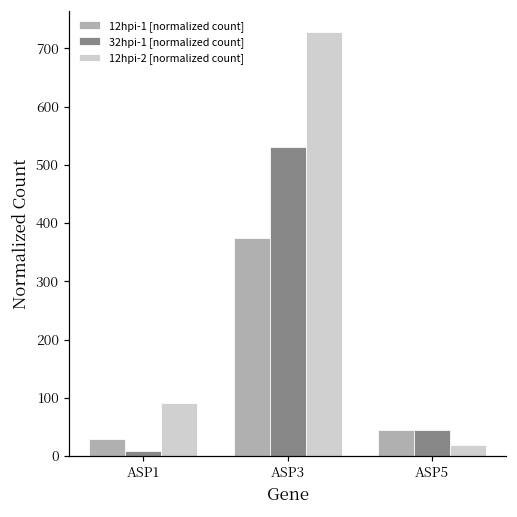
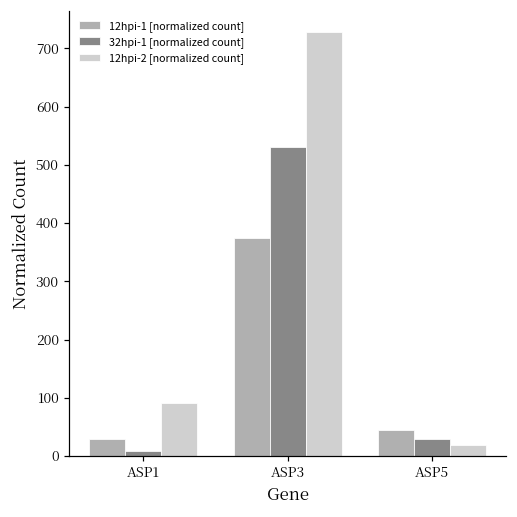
32hpi-1 [normalized count], ASP5: 50 -> 30
